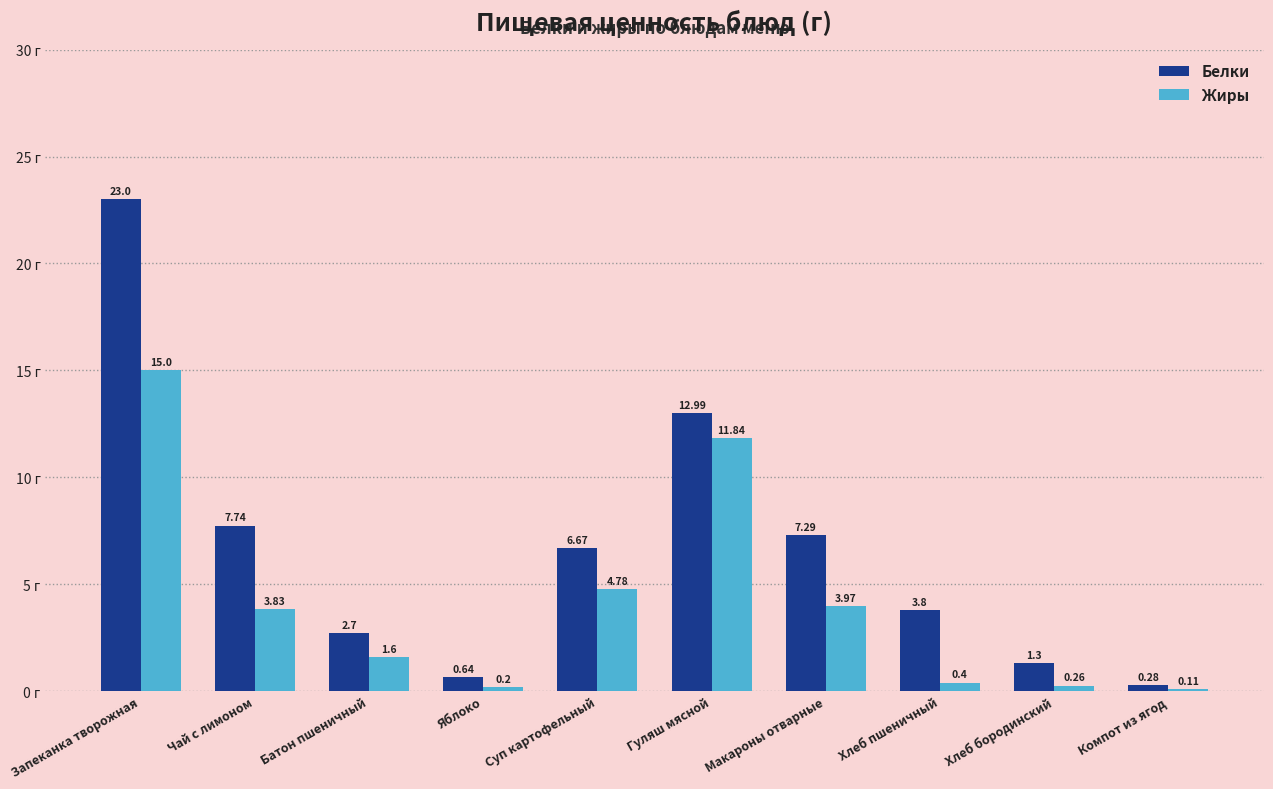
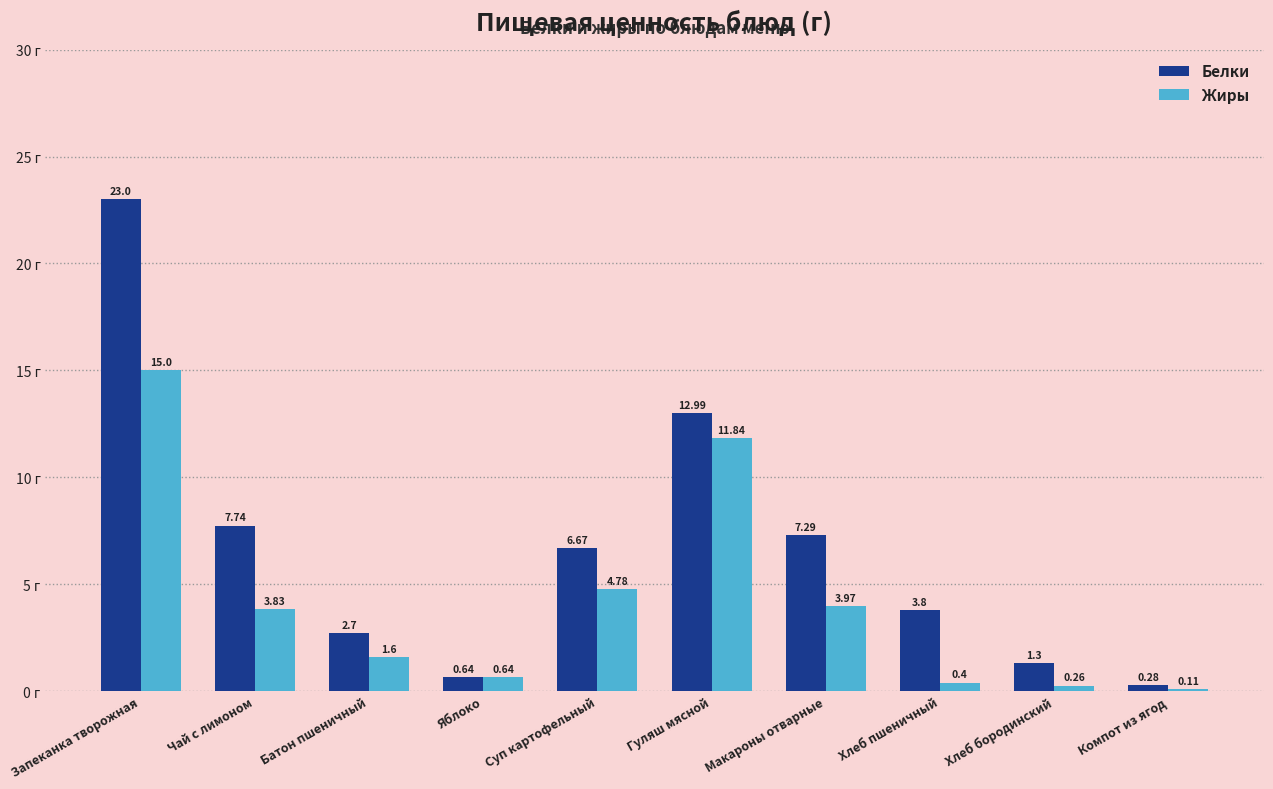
Жиры, Яблоко: 0.2 -> 0.64
